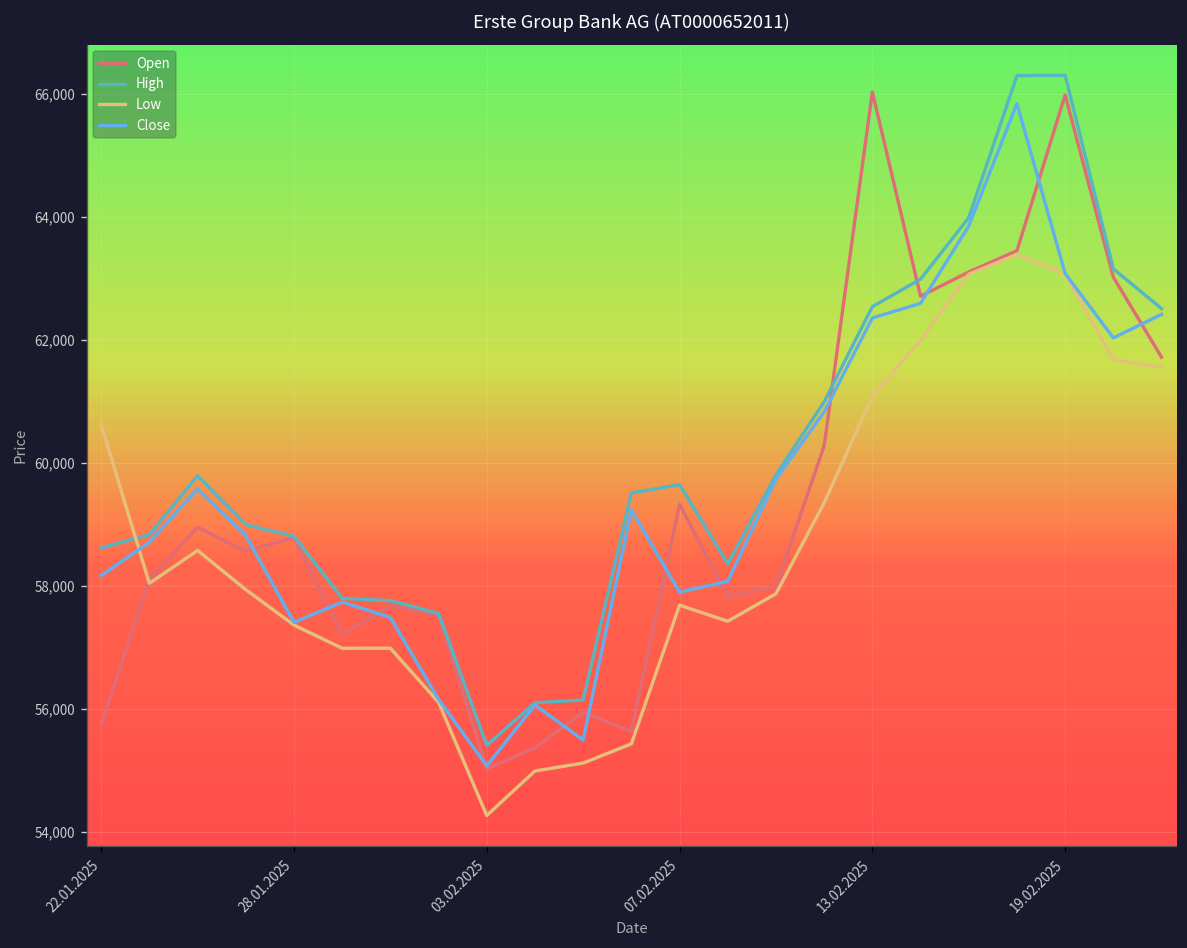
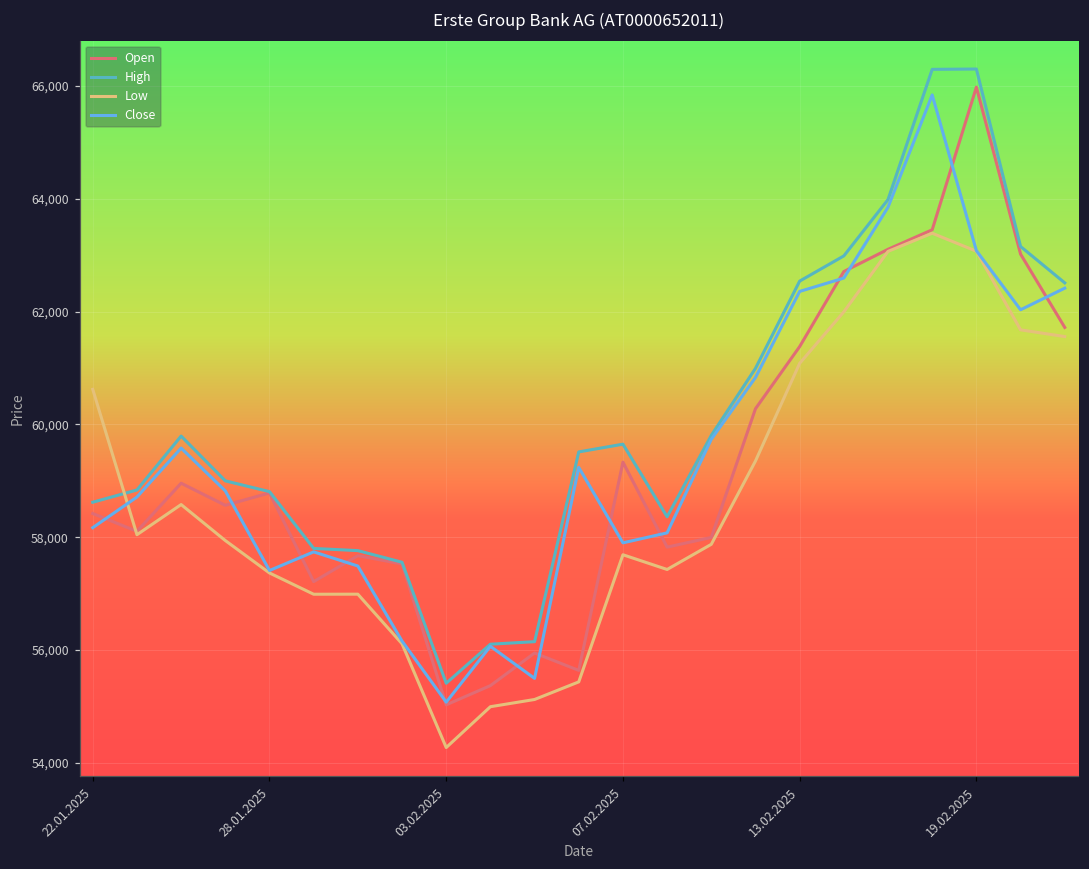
Open, 22.01.2025: 55,800 -> 58,400
Open, 13.02.2025: 66,000 -> 61,400
